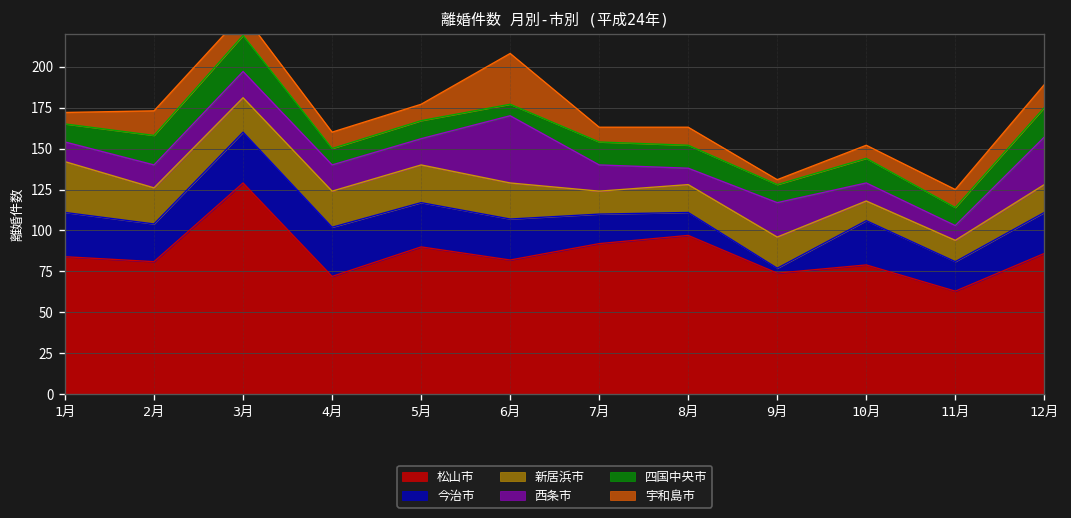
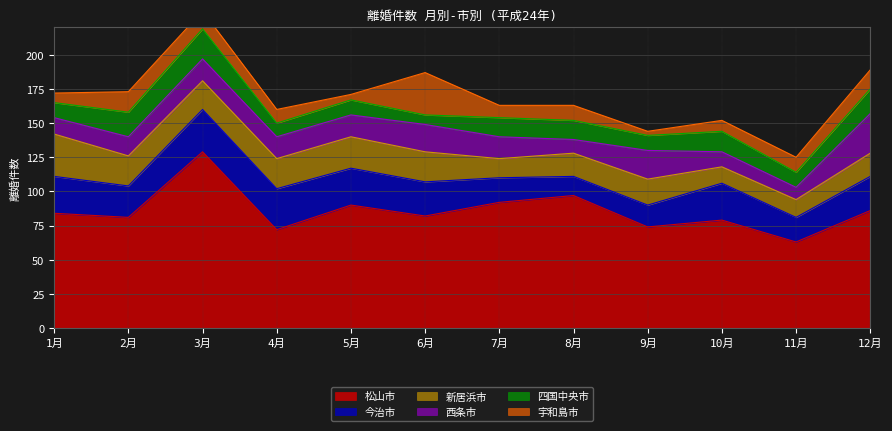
宇和島市, 5月: 10 -> 4
西条市, 6月: 41 -> 20
今治市, 9月: 3 -> 16
